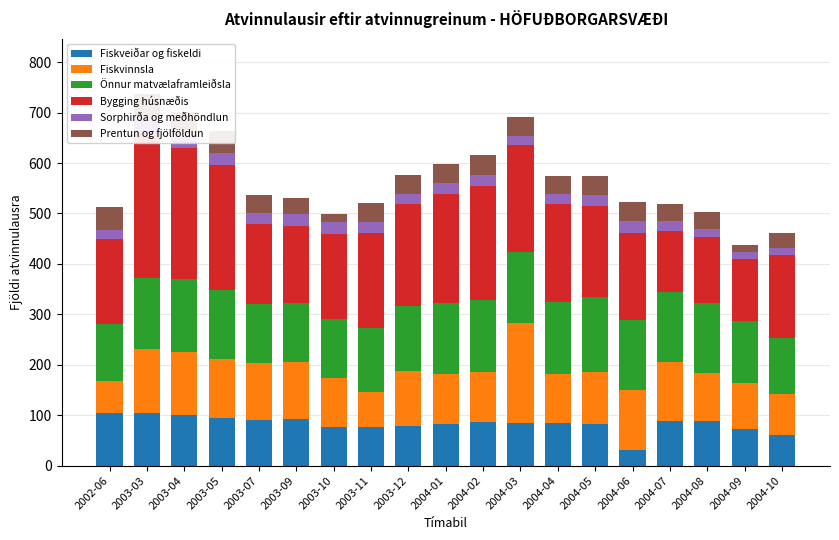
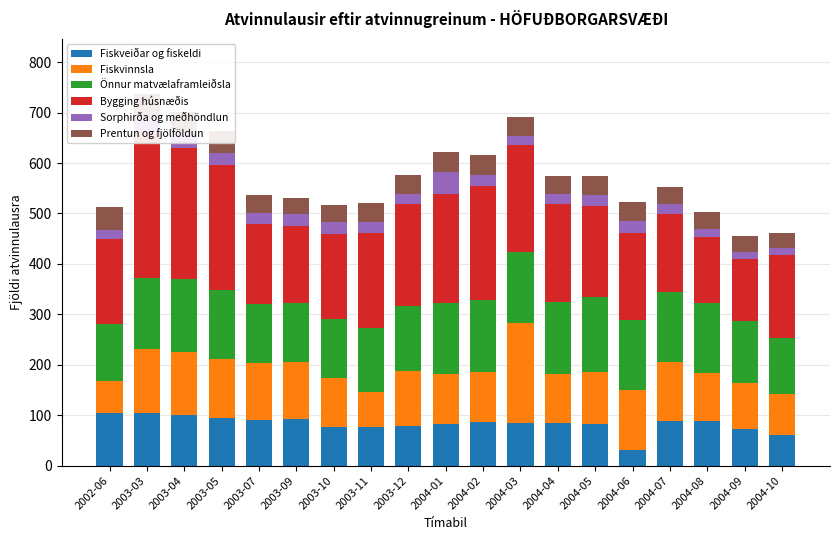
Prentun og fjölföldun, 2003-10: 10 -> 30
Sorphirða og meðhöndlun, 2004-01: 20 -> 50
Bygging húsnæðis, 2004-07: 120 -> 150
Prentun og fjölföldun, 2004-09: 10 -> 30
